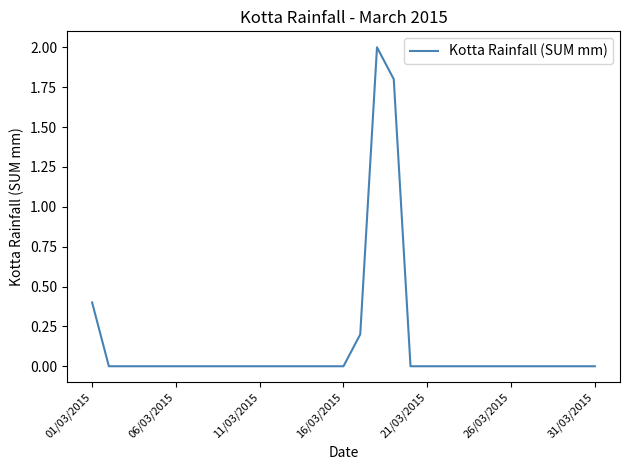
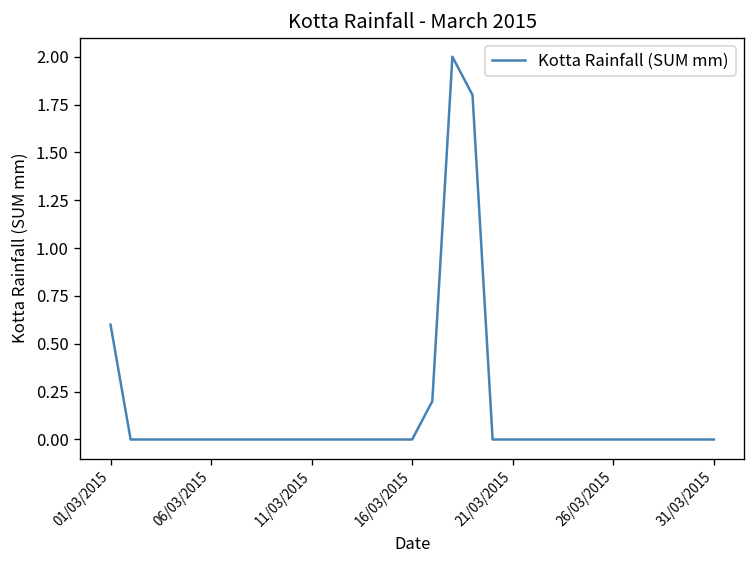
01/03/2015: 0.4 -> 0.6
